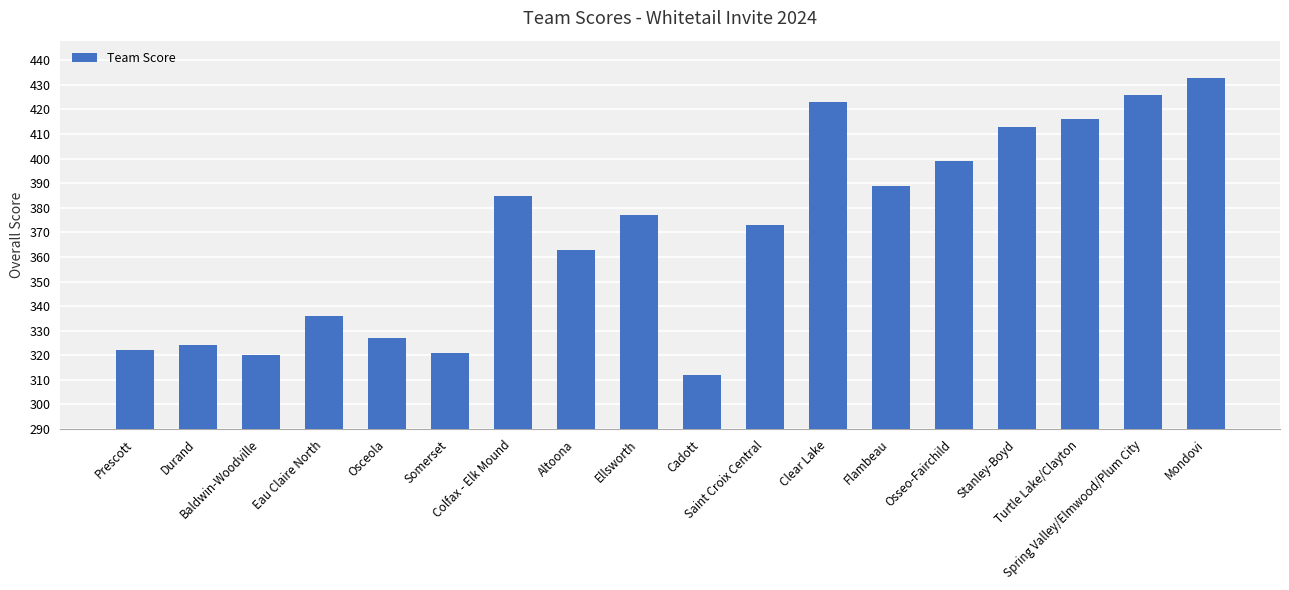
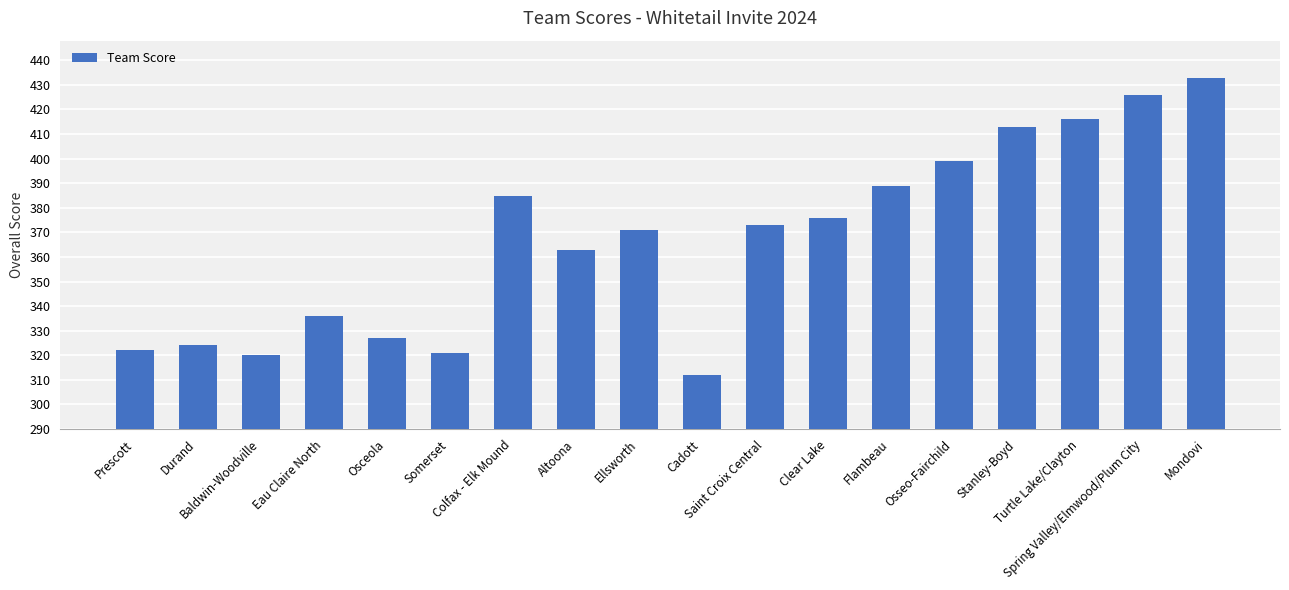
Ellsworth: 377 -> 371
Clear Lake: 423 -> 376
